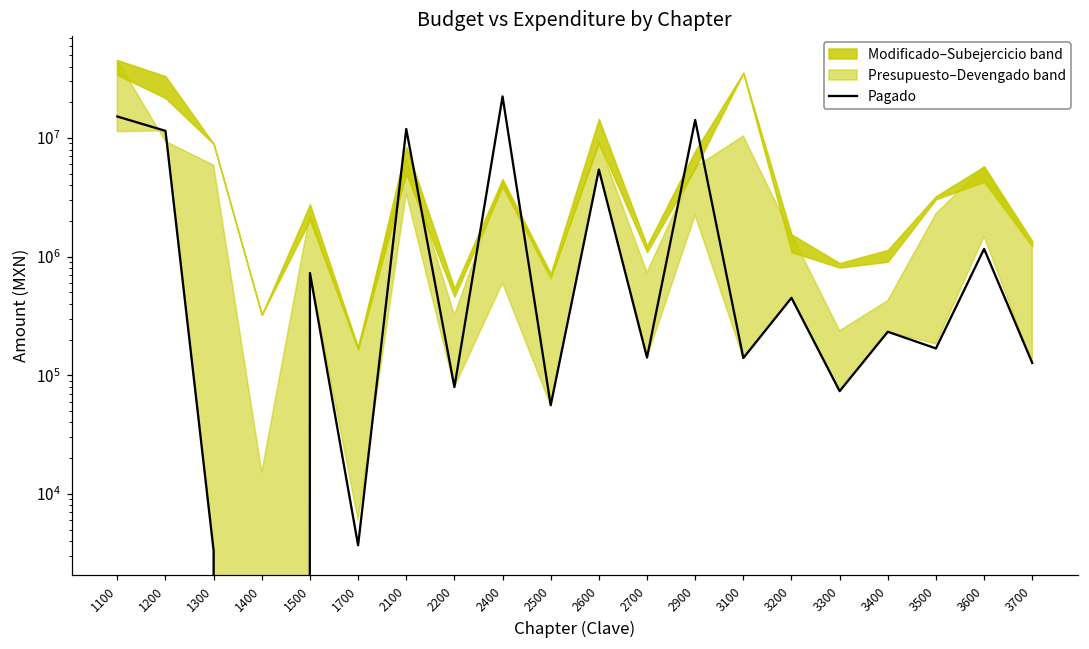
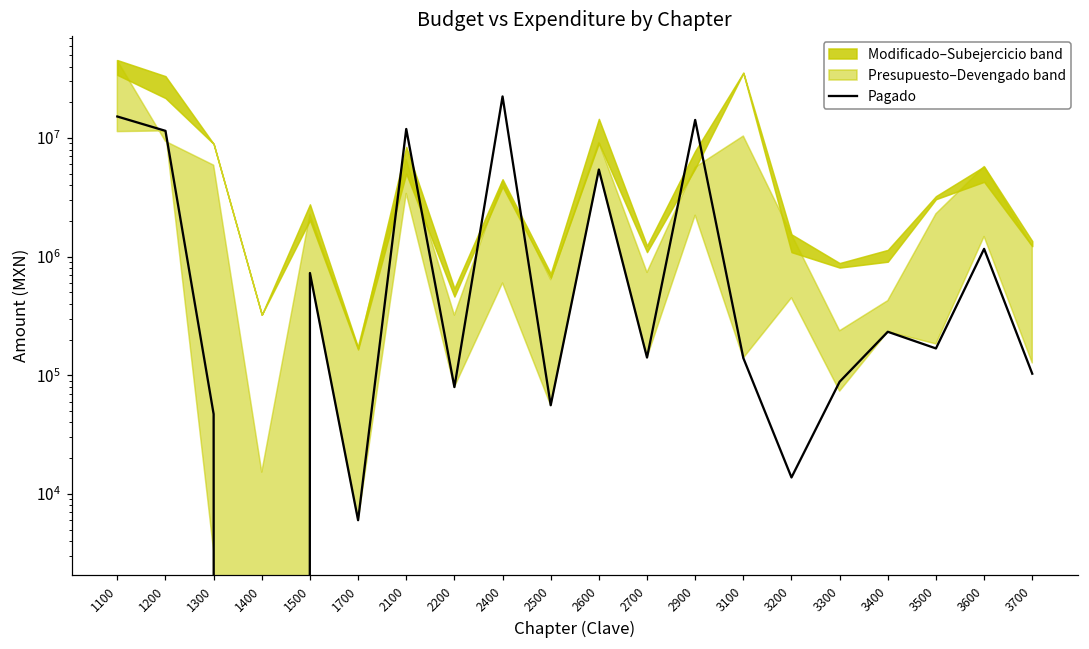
Pagado, 1300: 3300 -> 50000
Pagado, 1700: 3700 -> 6000
Pagado, 3200: 450000 -> 14000
Pagado, 3300: 70000 -> 90000
Pagado, 3700: 130000 -> 100000
